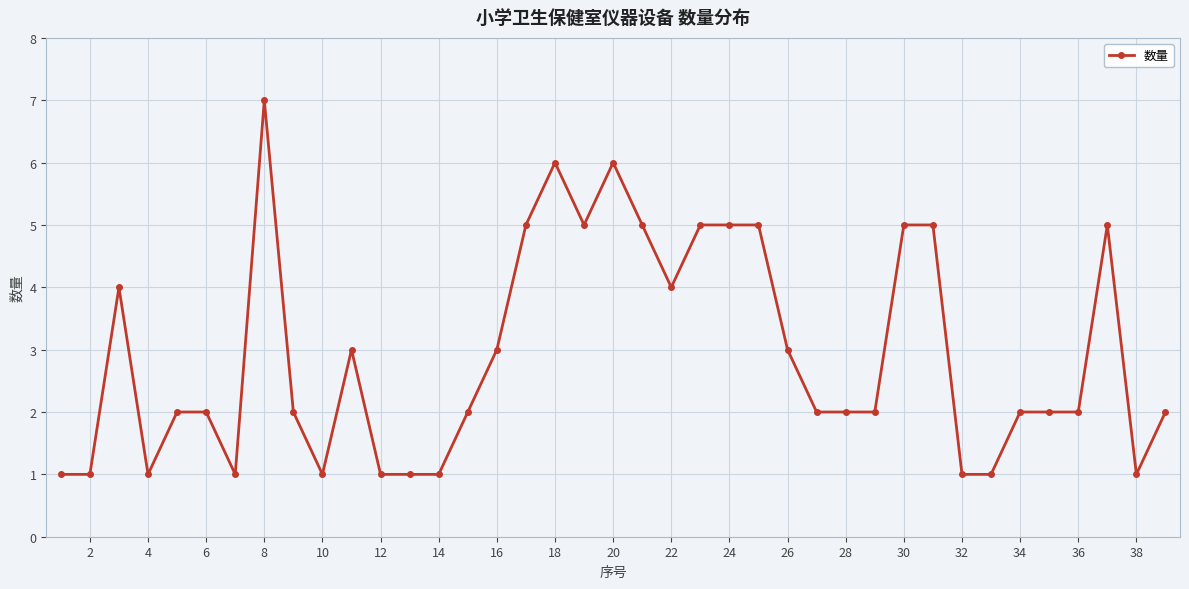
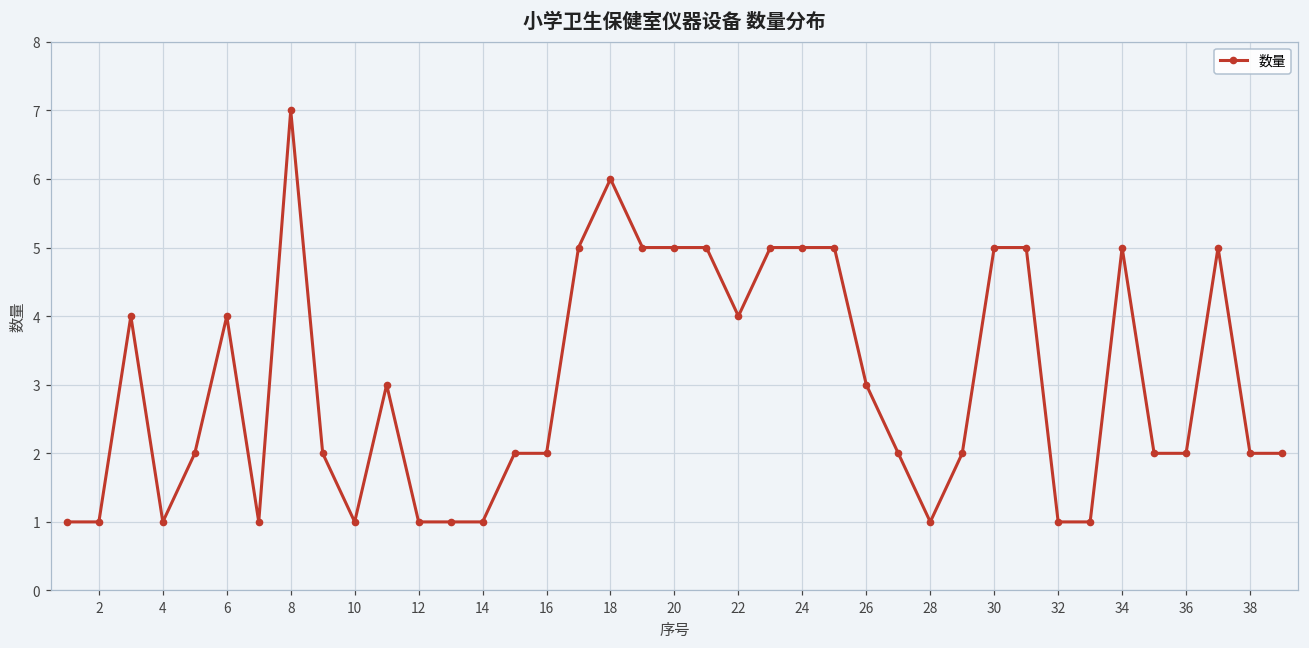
6: 2 -> 4
16: 3 -> 2
20: 6 -> 5
28: 2 -> 1
34: 2 -> 5
38: 1 -> 2
